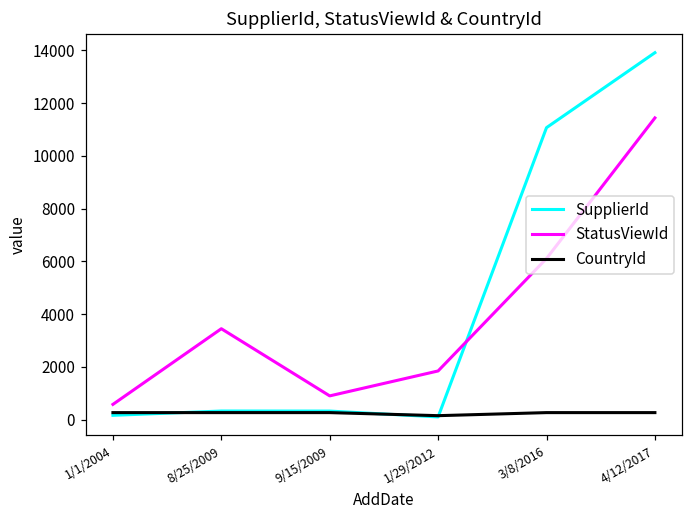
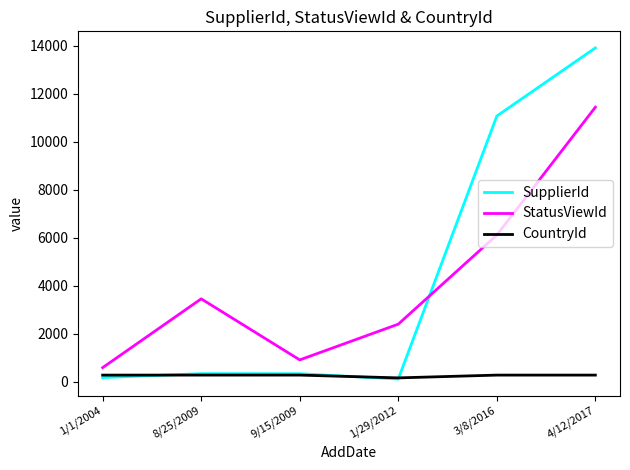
StatusViewId, 1/29/2012: 1800 -> 2400
